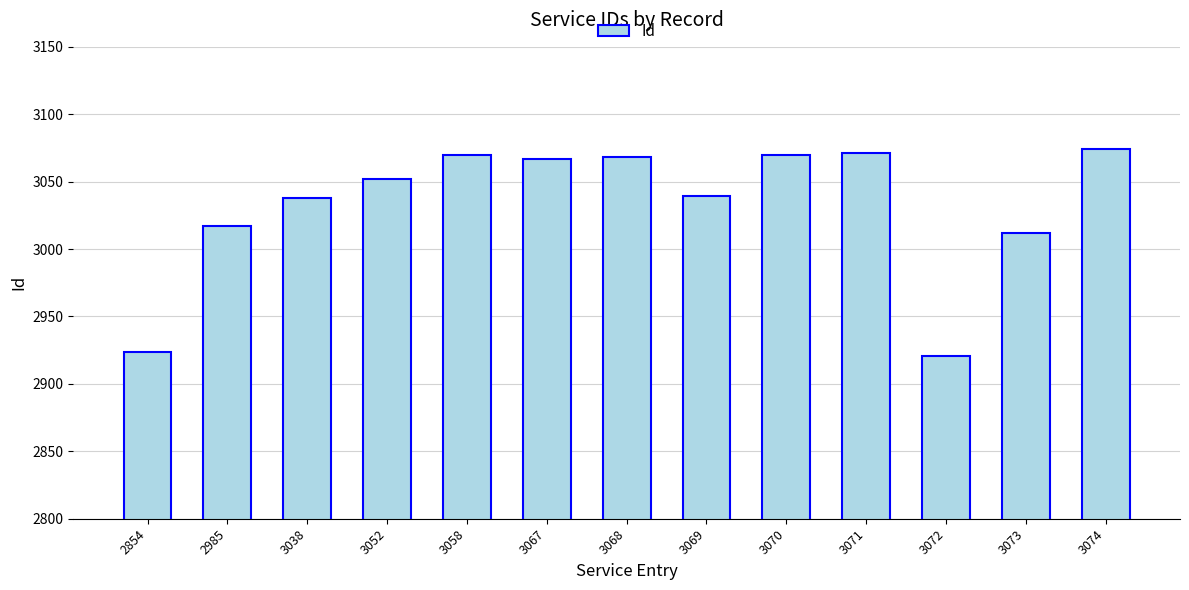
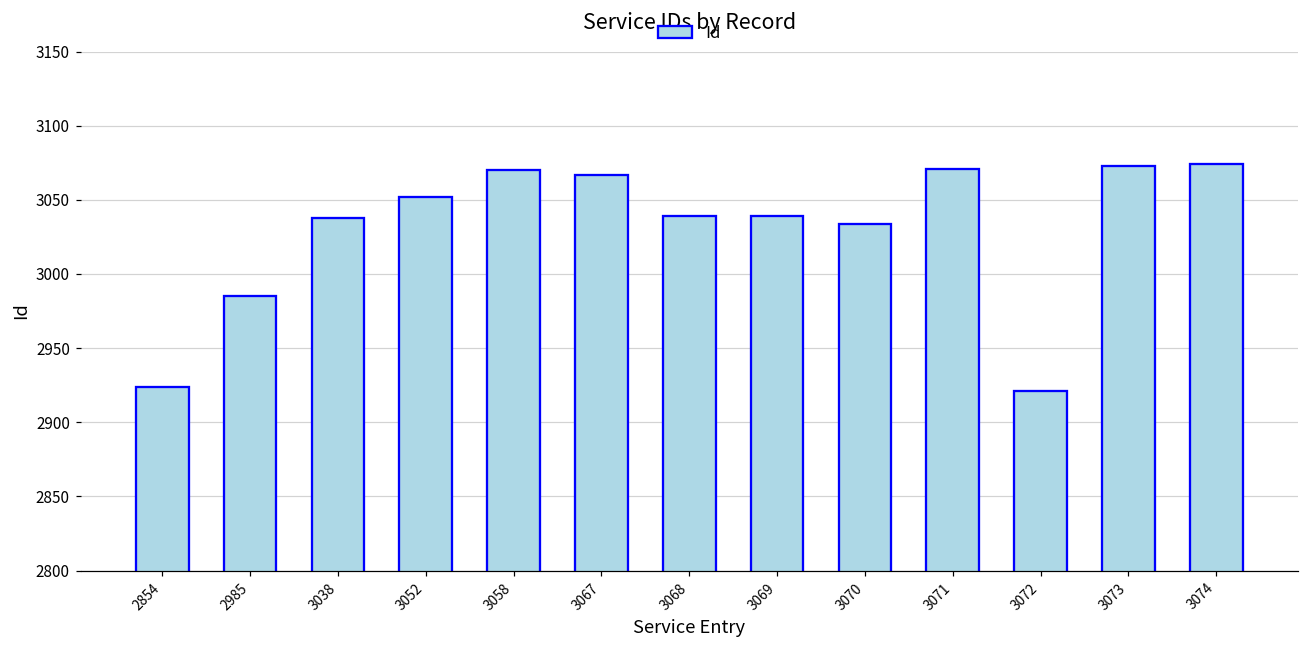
2985: 3017 -> 2985
3068: 3068 -> 3039
3070: 3070 -> 3034
3073: 3012 -> 3073
